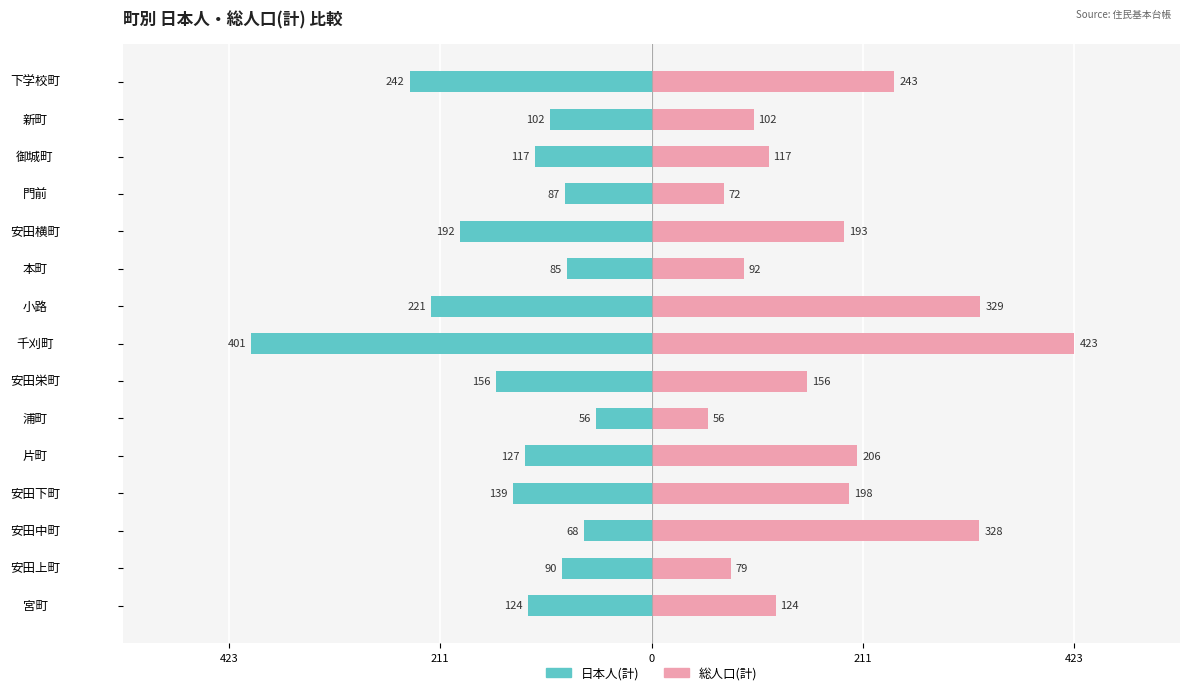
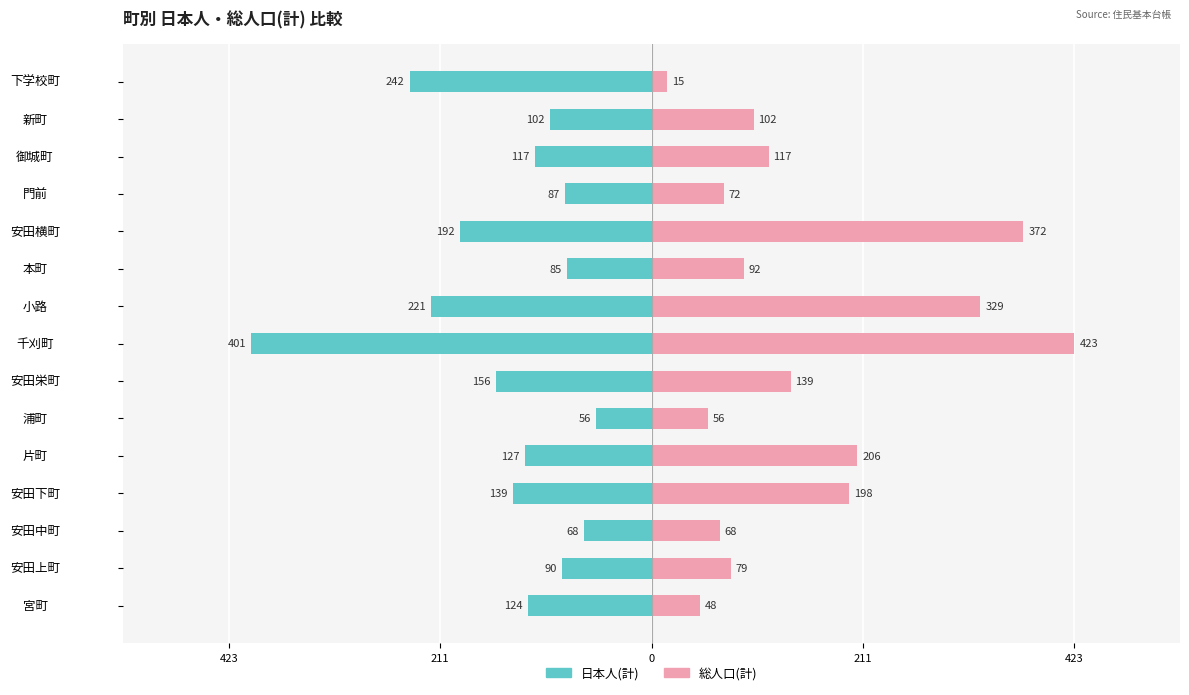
総人口(計), 下学校町: 243 -> 15
総人口(計), 安田横町: 193 -> 372
総人口(計), 安田栄町: 156 -> 139
総人口(計), 安田中町: 328 -> 68
総人口(計), 宮町: 124 -> 48
